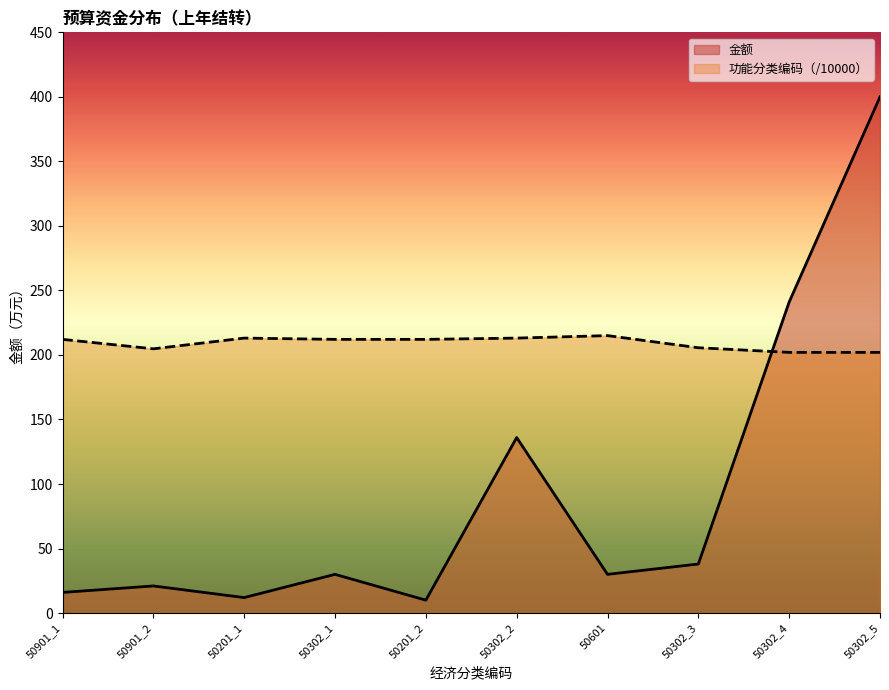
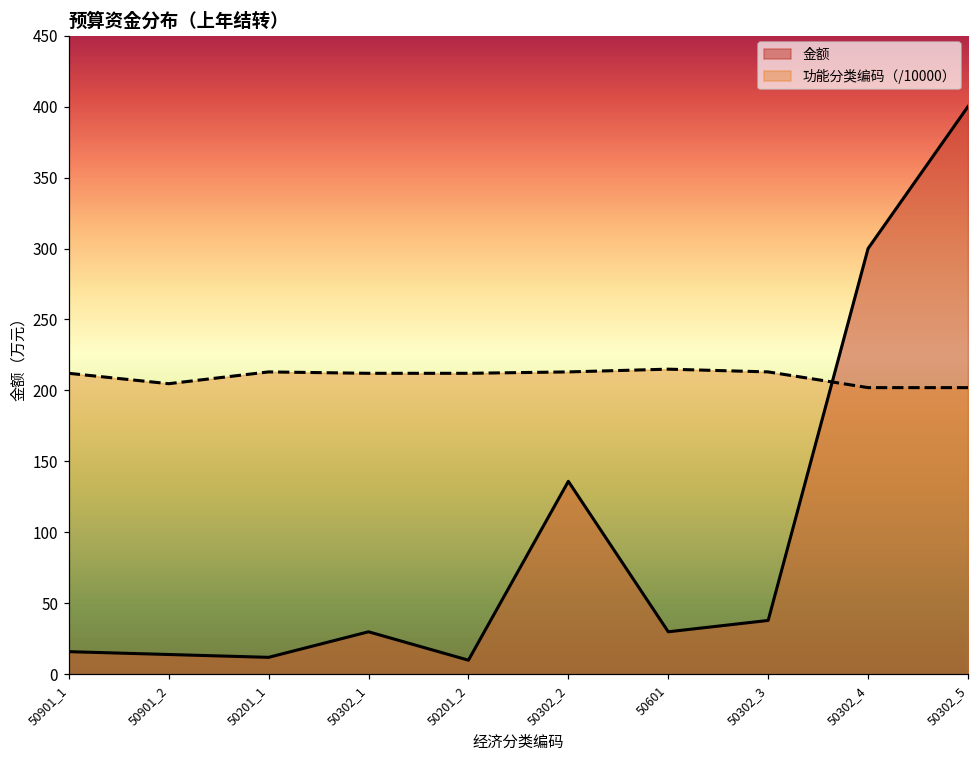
金额, 50901_2: 21 -> 14
功能分类编码（/10000）, 50302_3: 206 -> 213
金额, 50302_4: 241 -> 300
